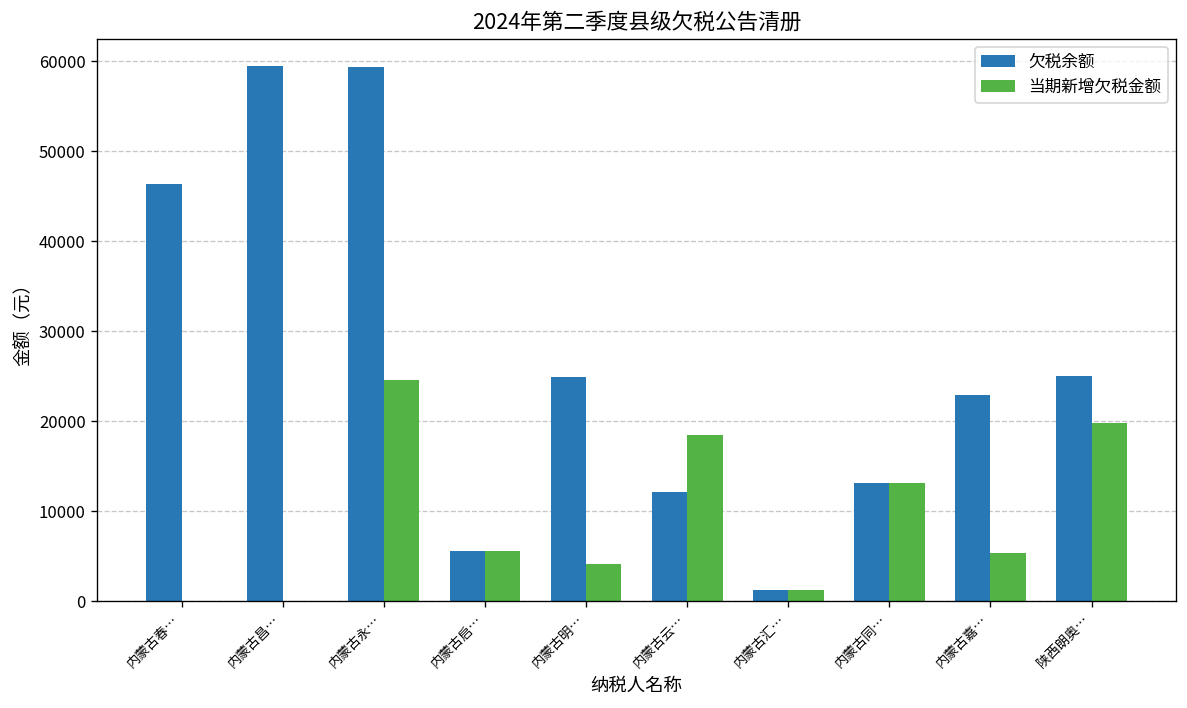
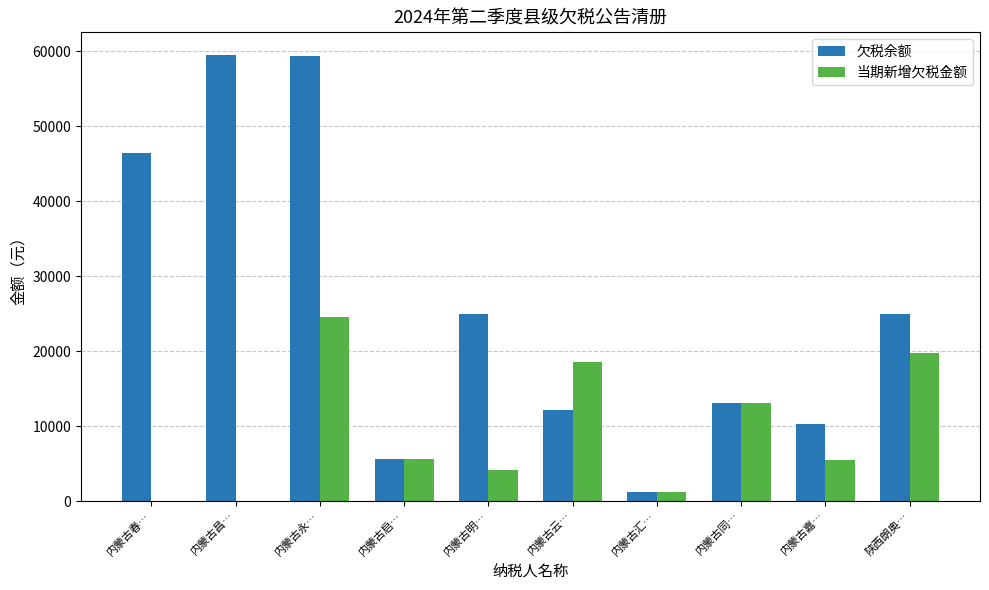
欠税余额, 内蒙古嘉…: 23000 -> 10000
